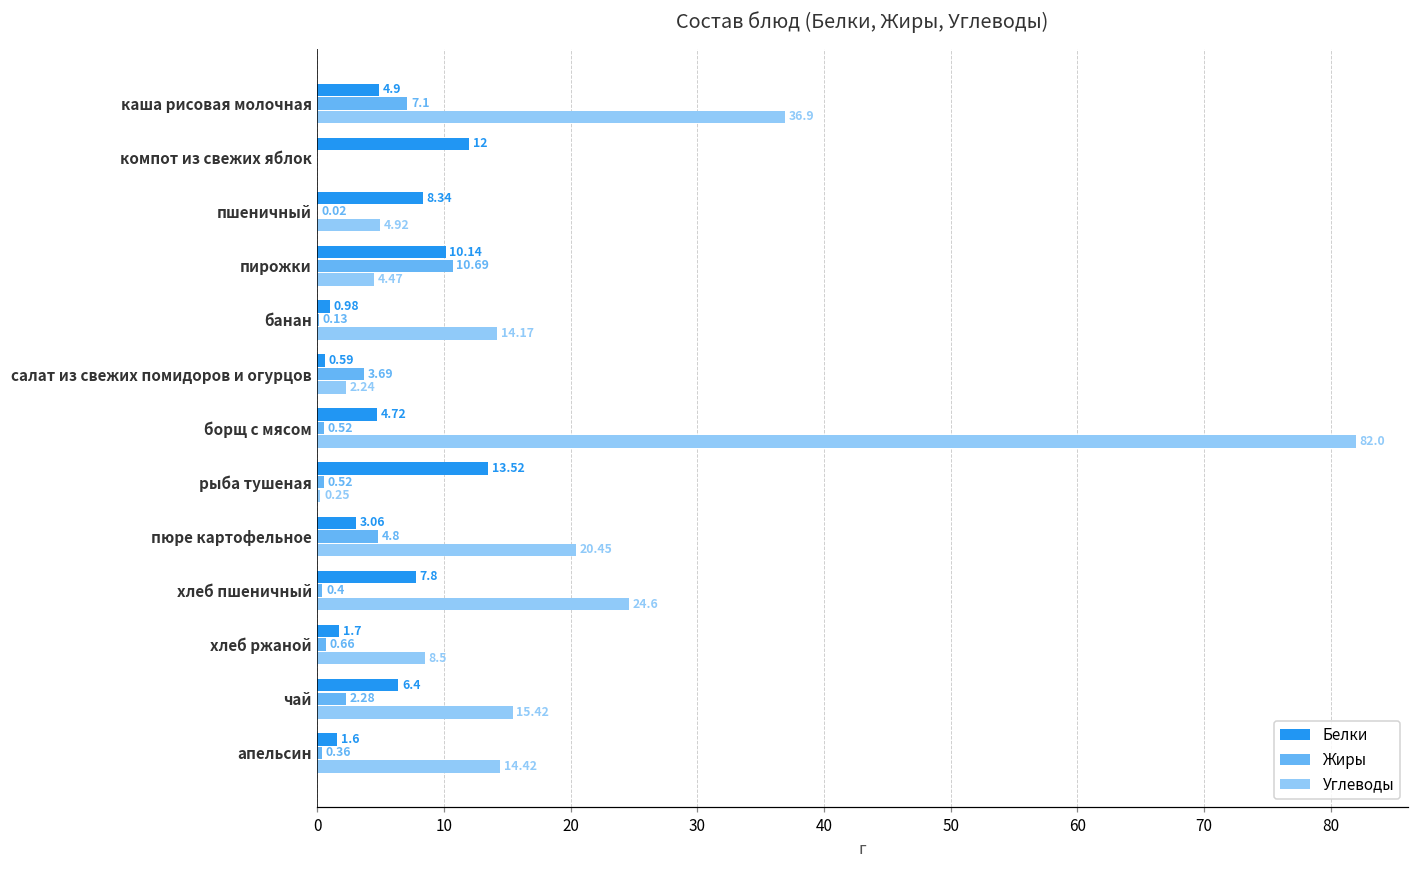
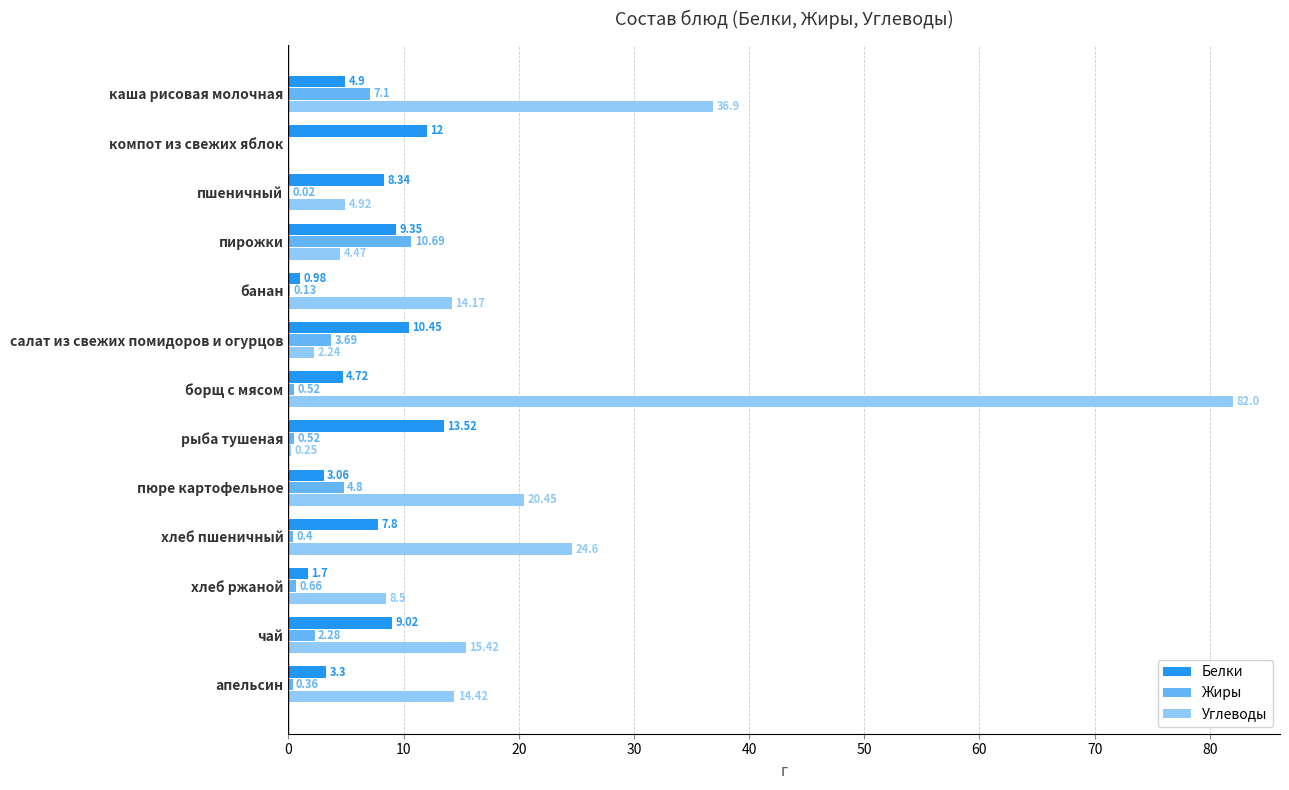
Белки, пирожки: 10.14 -> 9.35
Белки, салат из свежих помидоров и огурцов: 0.59 -> 10.45
Белки, чай: 6.4 -> 9.02
Белки, апельсин: 1.6 -> 3.3
